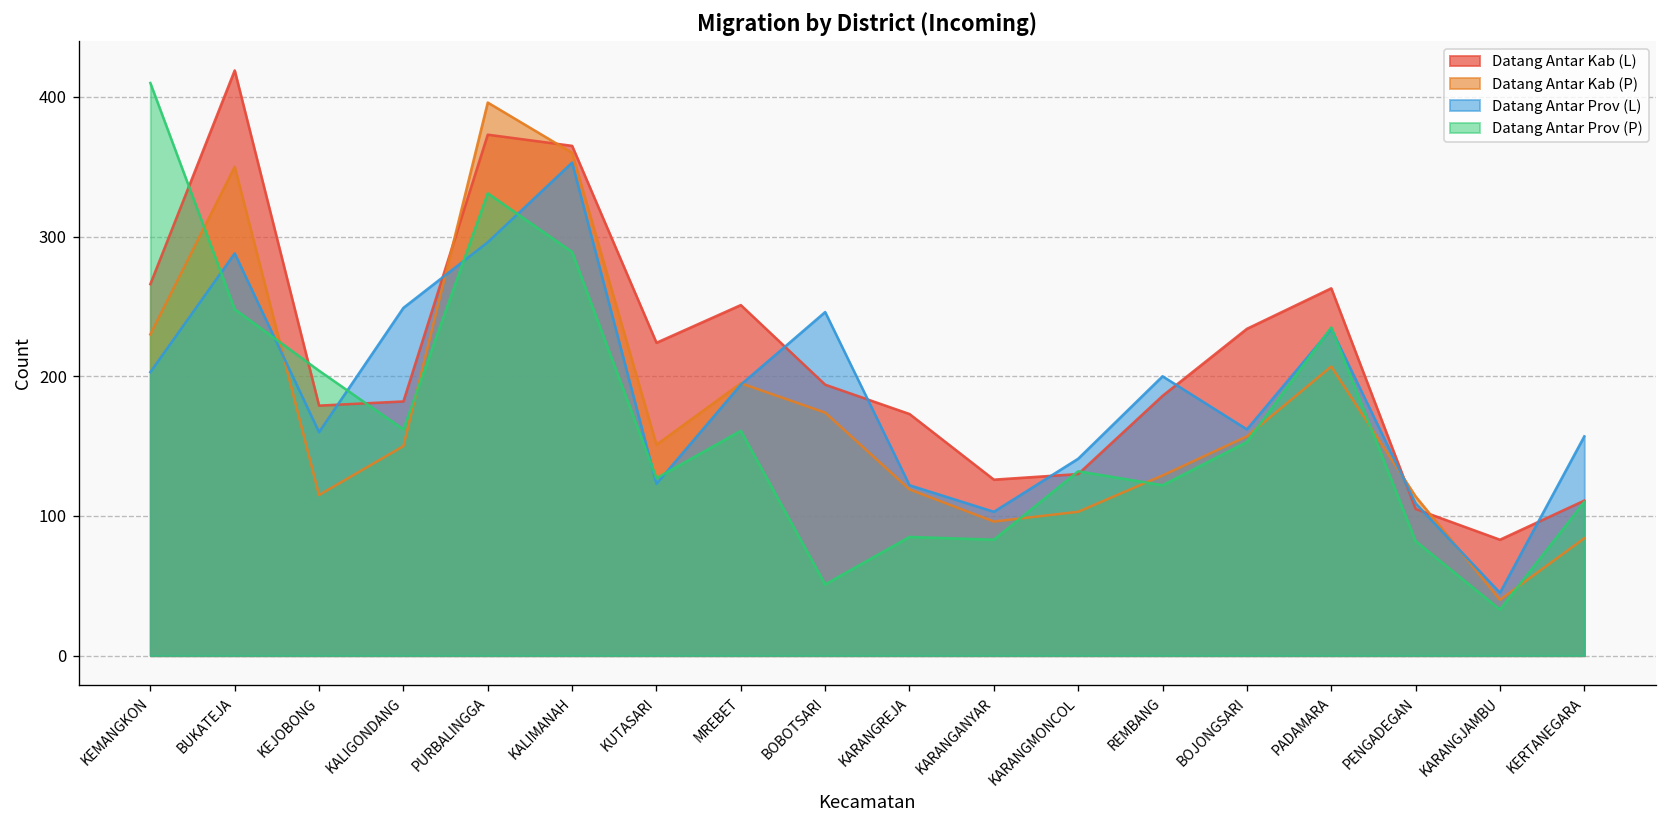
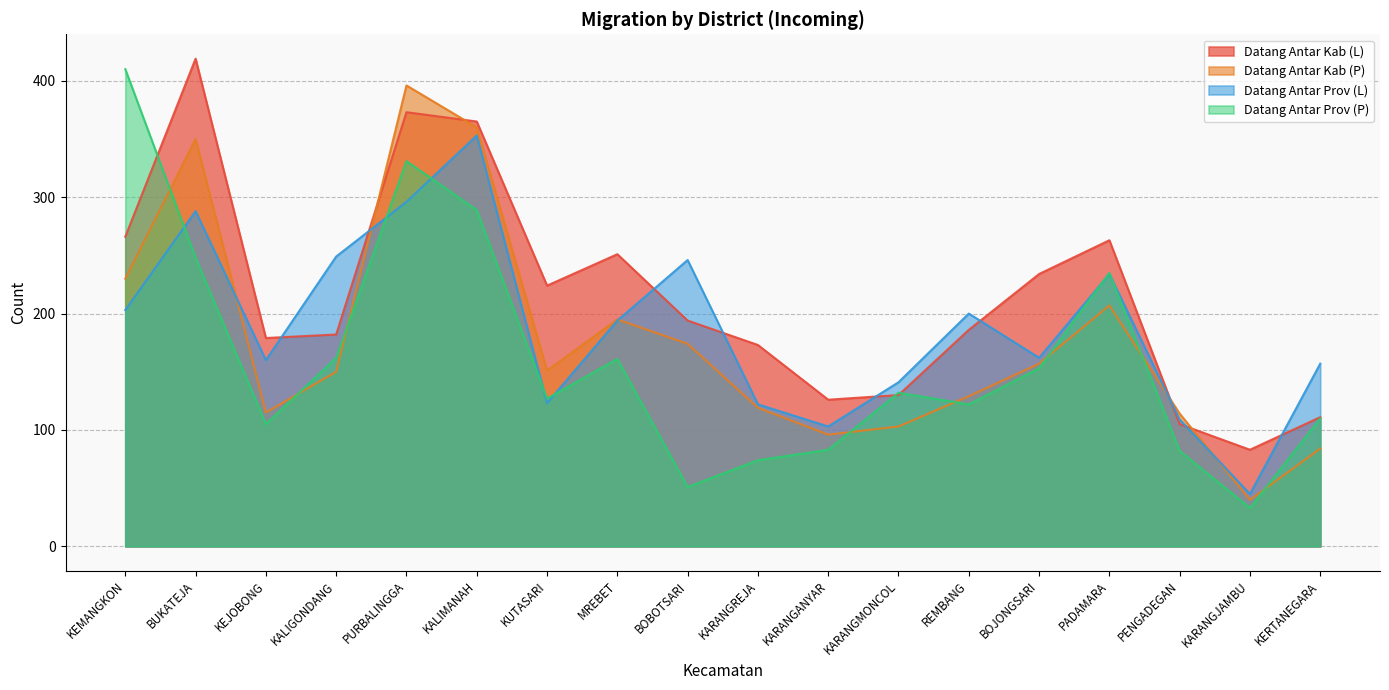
Datang Antar Prov (P), KEJOBONG: 204 -> 105
Datang Antar Prov (P), KARANGREJA: 85 -> 74
